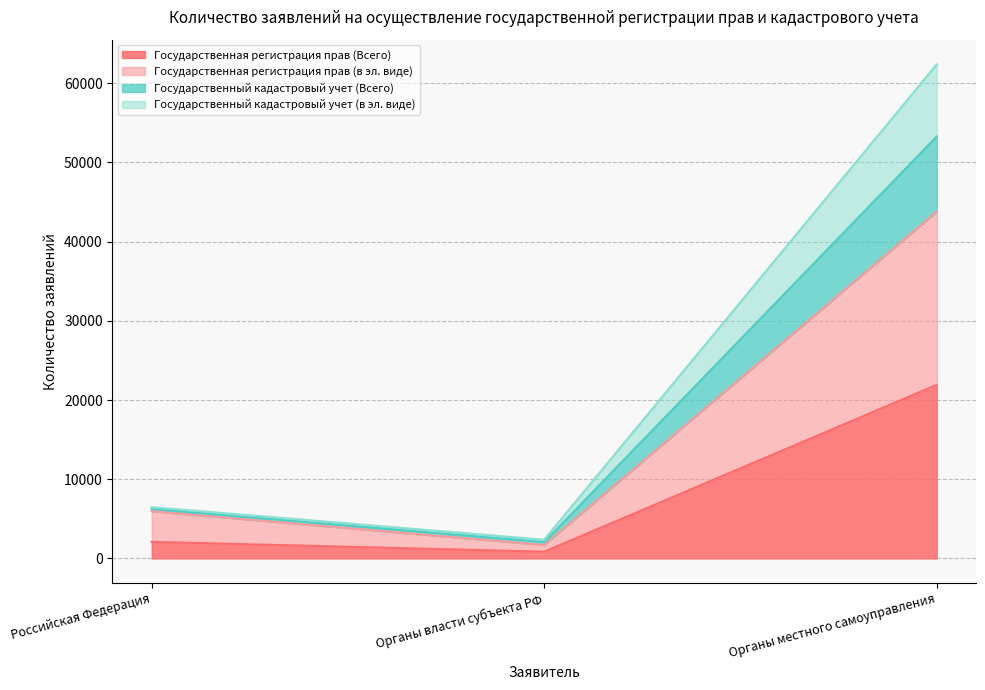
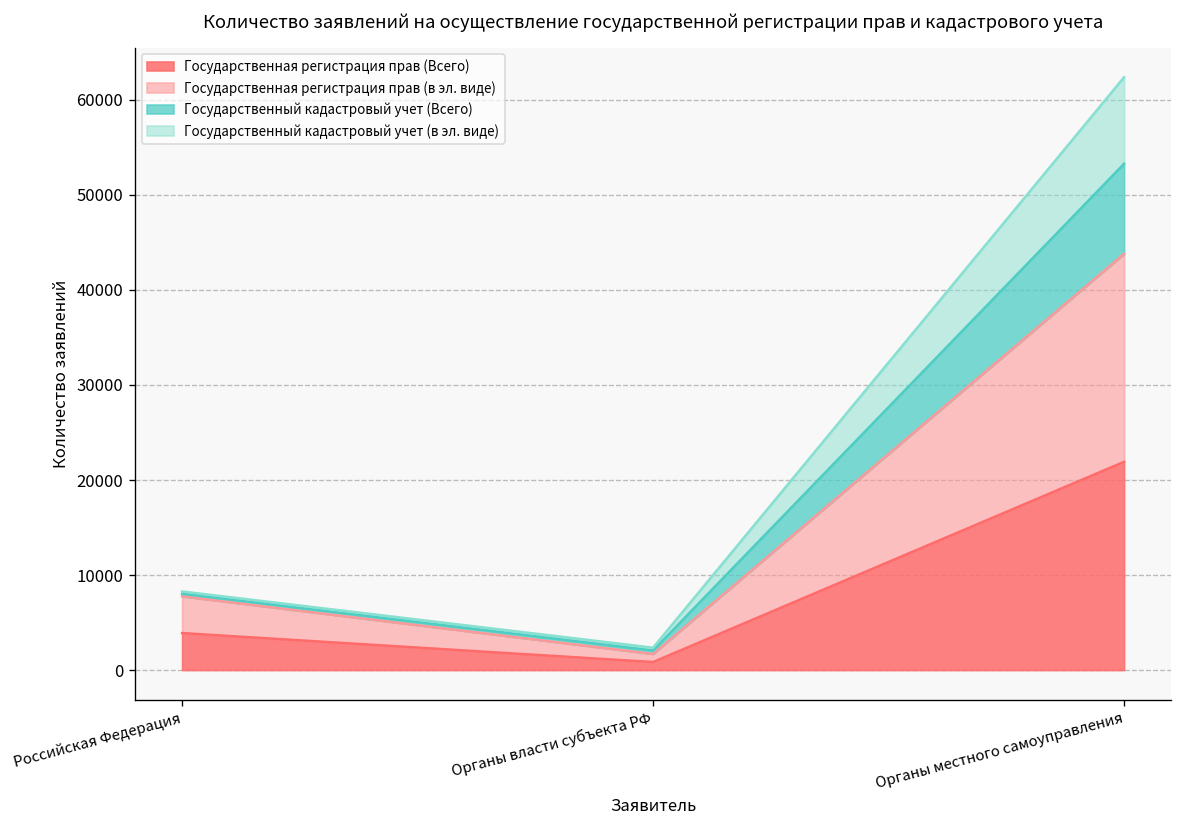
Государственная регистрация прав (Всего), Российская Федерация: 2000 -> 4000
